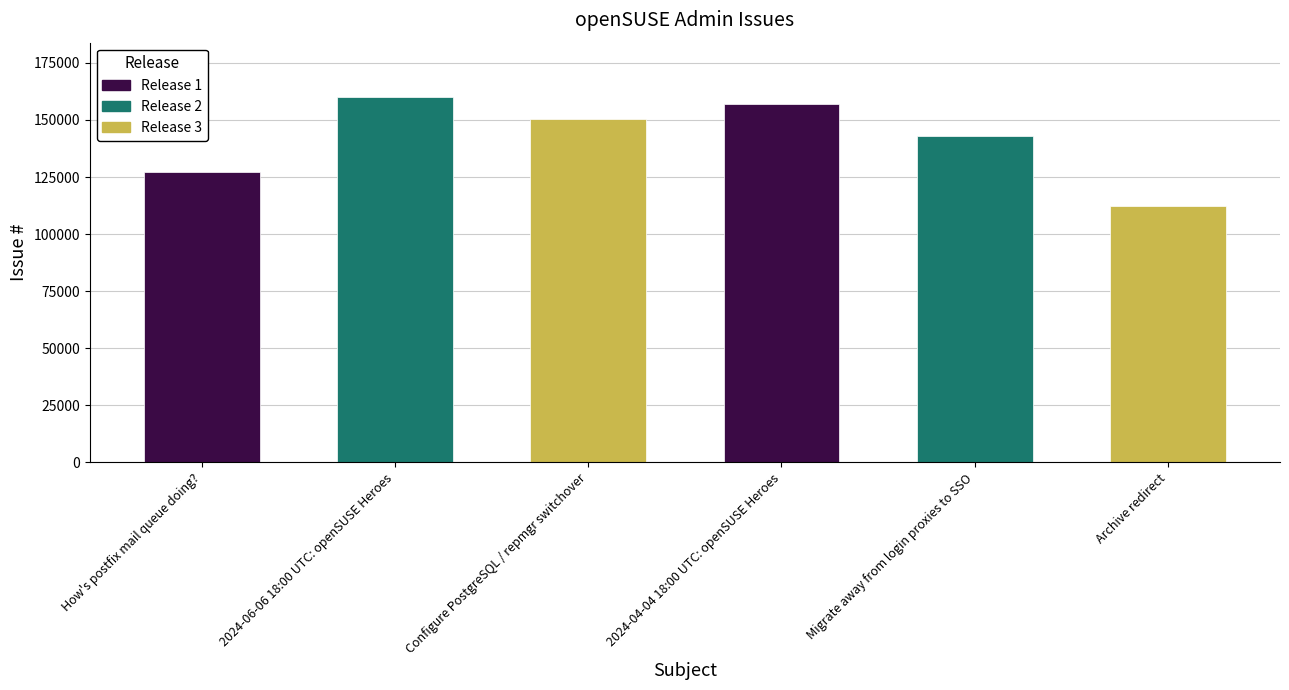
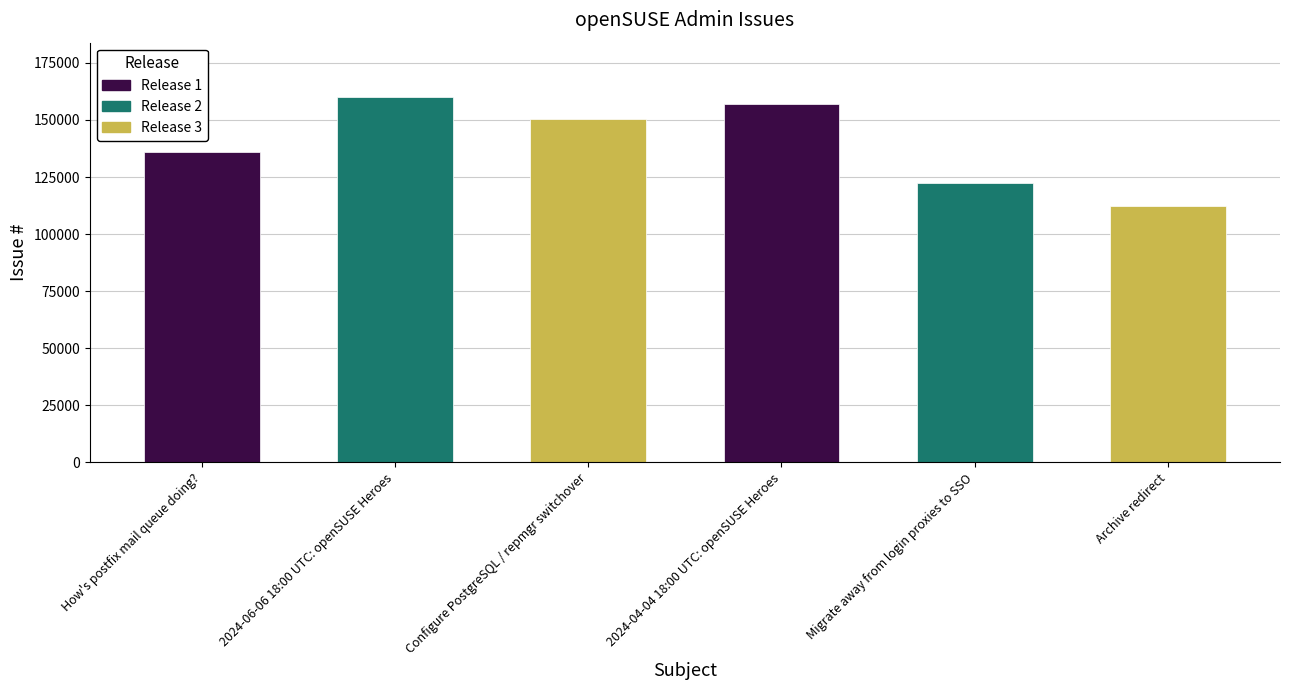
How's postfix mail queue doing?: 127000 -> 136000
Migrate away from login proxies to SSO: 143000 -> 122000
